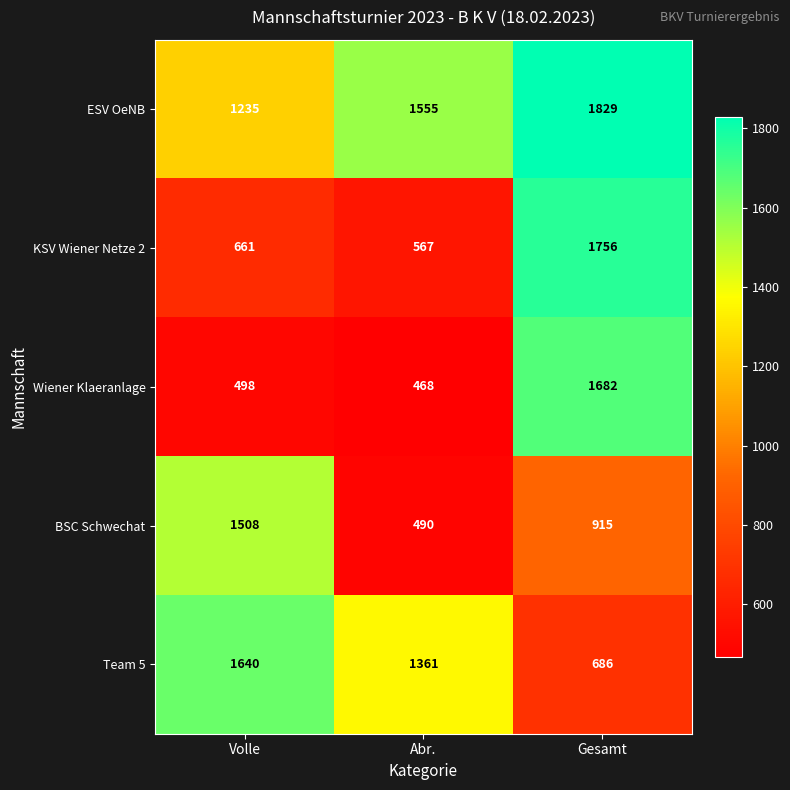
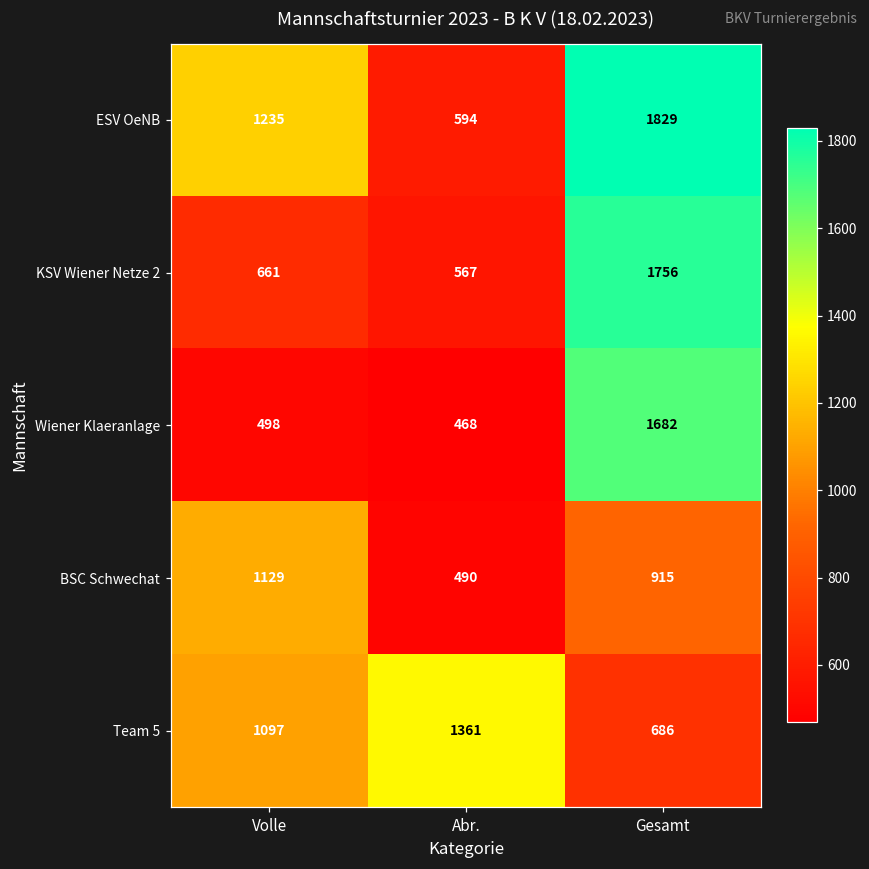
ESV OeNB, Abr.: 1555 -> 594
BSC Schwechat, Volle: 1508 -> 1129
Team 5, Volle: 1640 -> 1097
